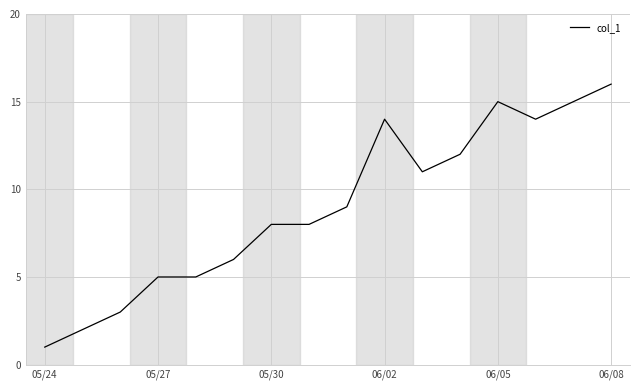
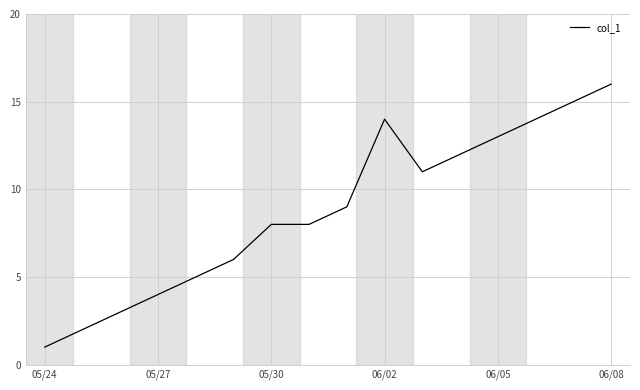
05/27: 5 -> 4
06/05: 15 -> 13
